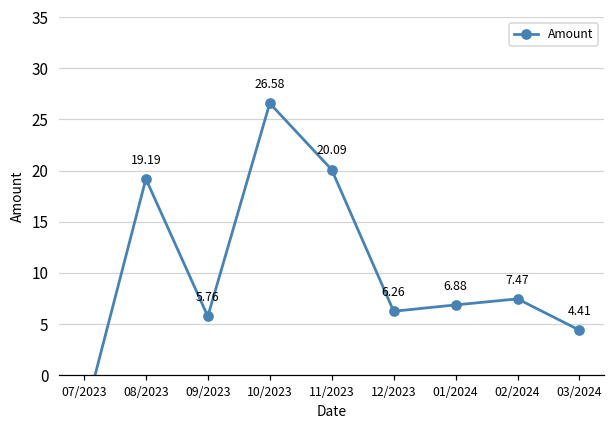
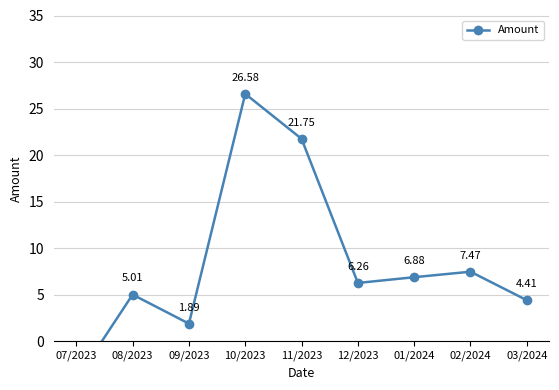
08/2023: 19.19 -> 5.01
09/2023: 5.76 -> 1.89
11/2023: 20.09 -> 21.75
